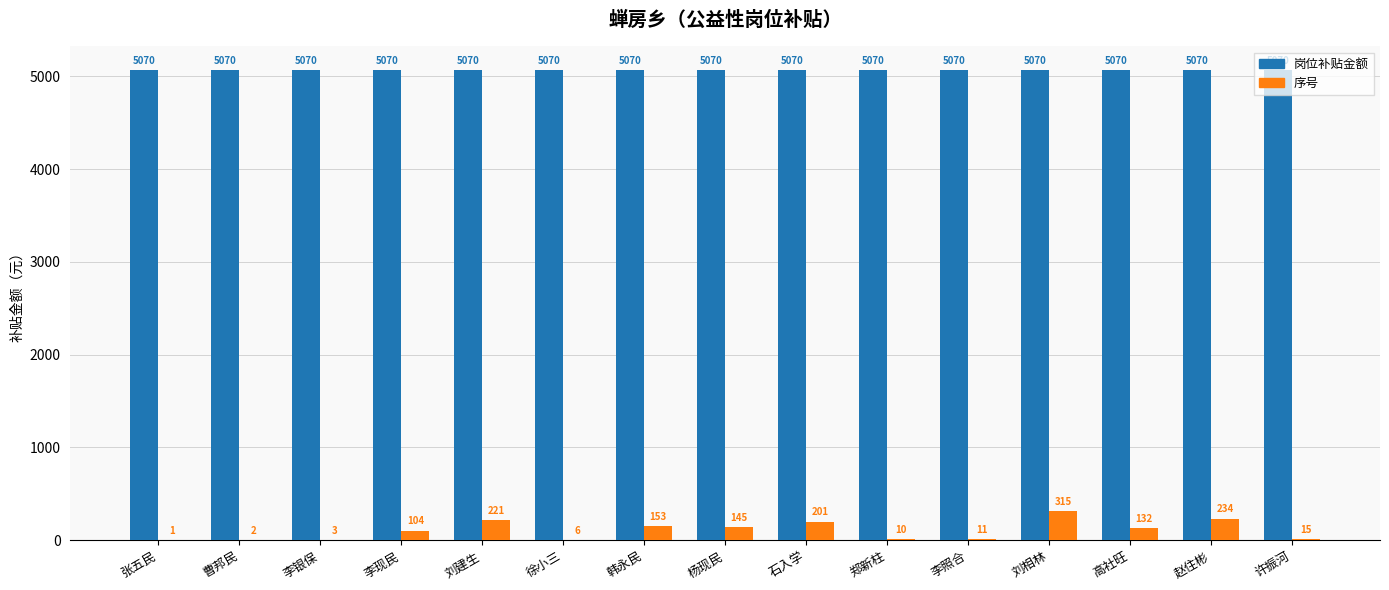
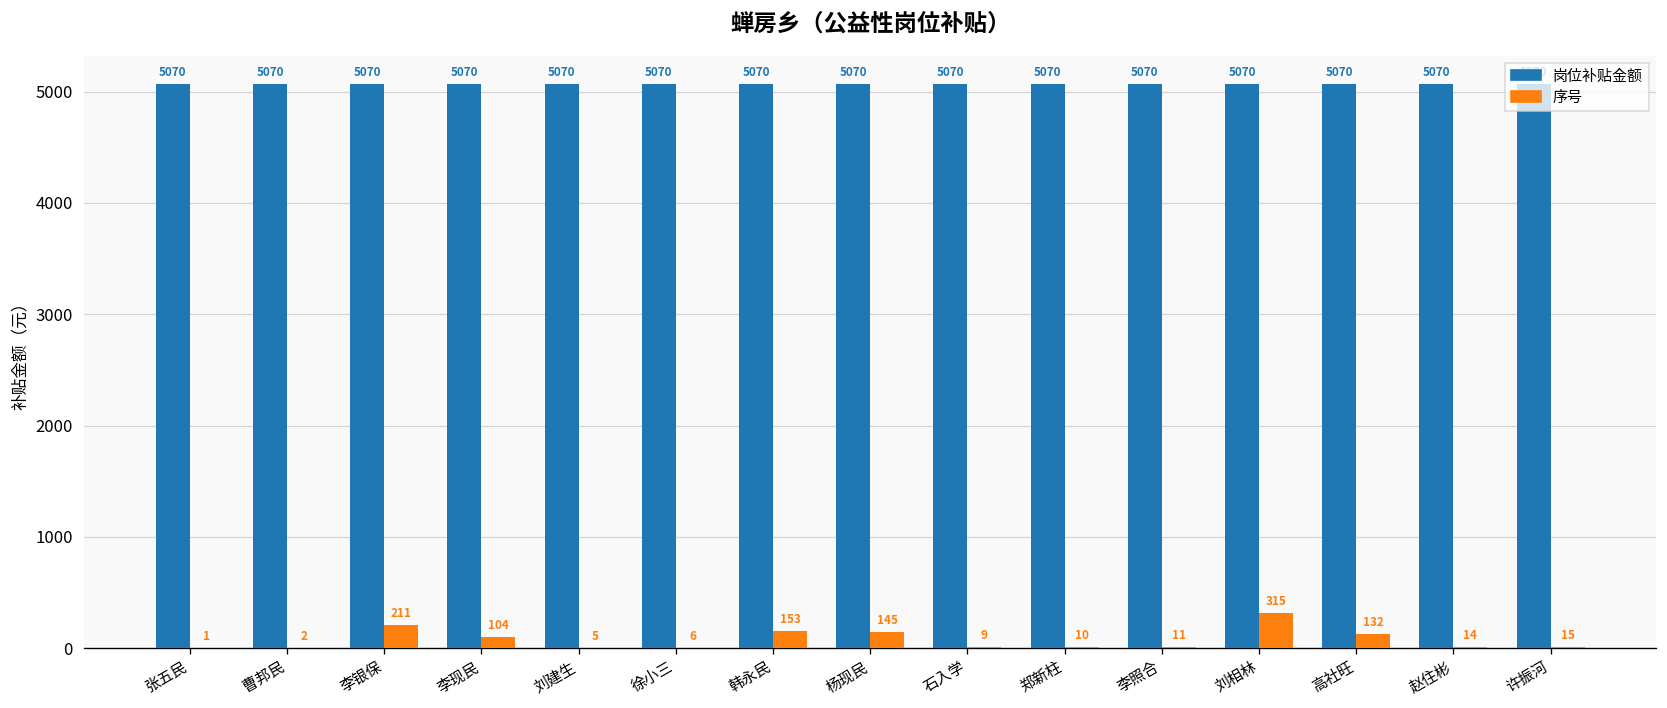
序号, 李银保: 3 -> 211
序号, 刘建生: 221 -> 5
序号, 石入学: 201 -> 9
序号, 赵住彬: 234 -> 14
